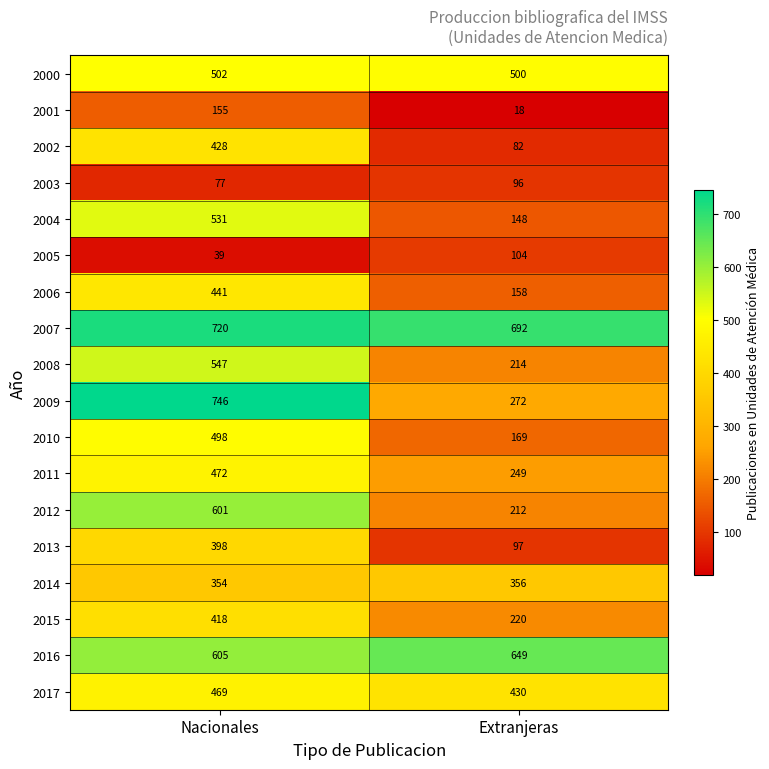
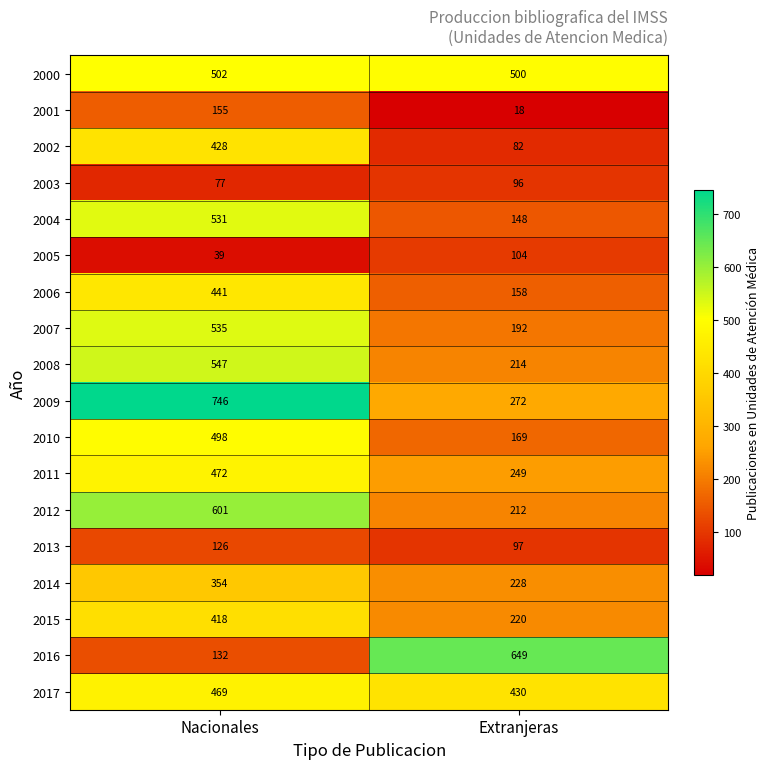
2007, Nacionales: 720 -> 535
2007, Extranjeras: 692 -> 192
2013, Nacionales: 398 -> 126
2014, Extranjeras: 356 -> 228
2016, Nacionales: 605 -> 132
